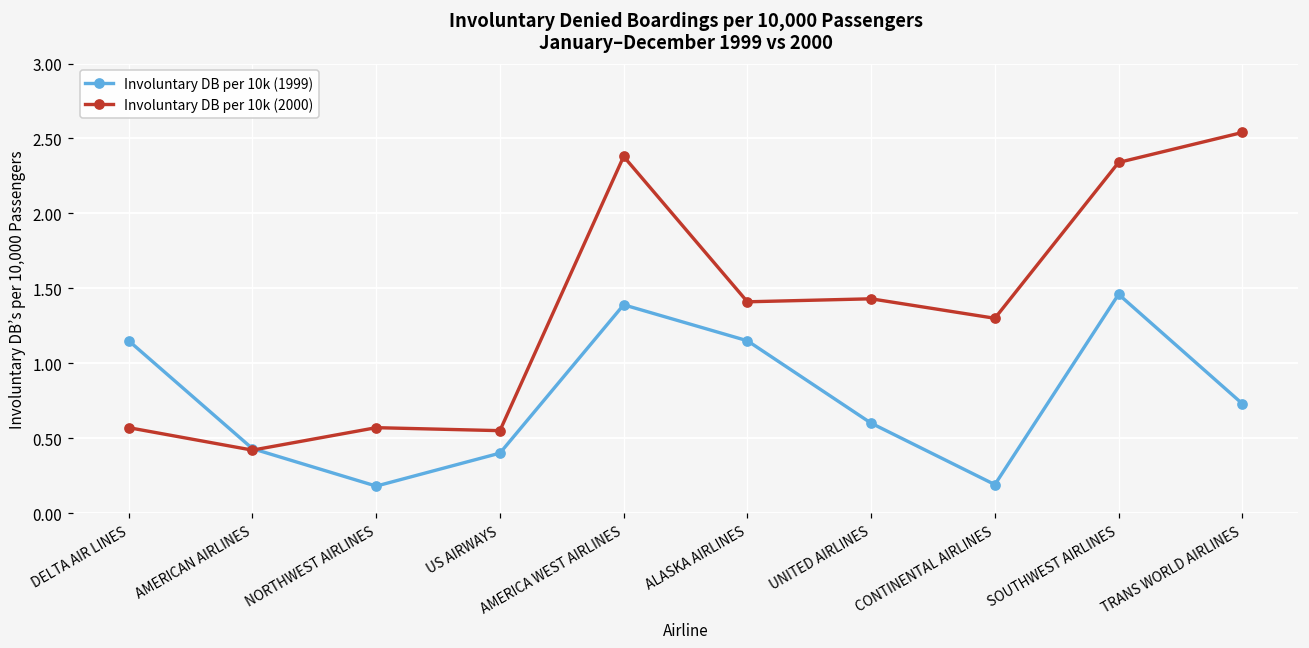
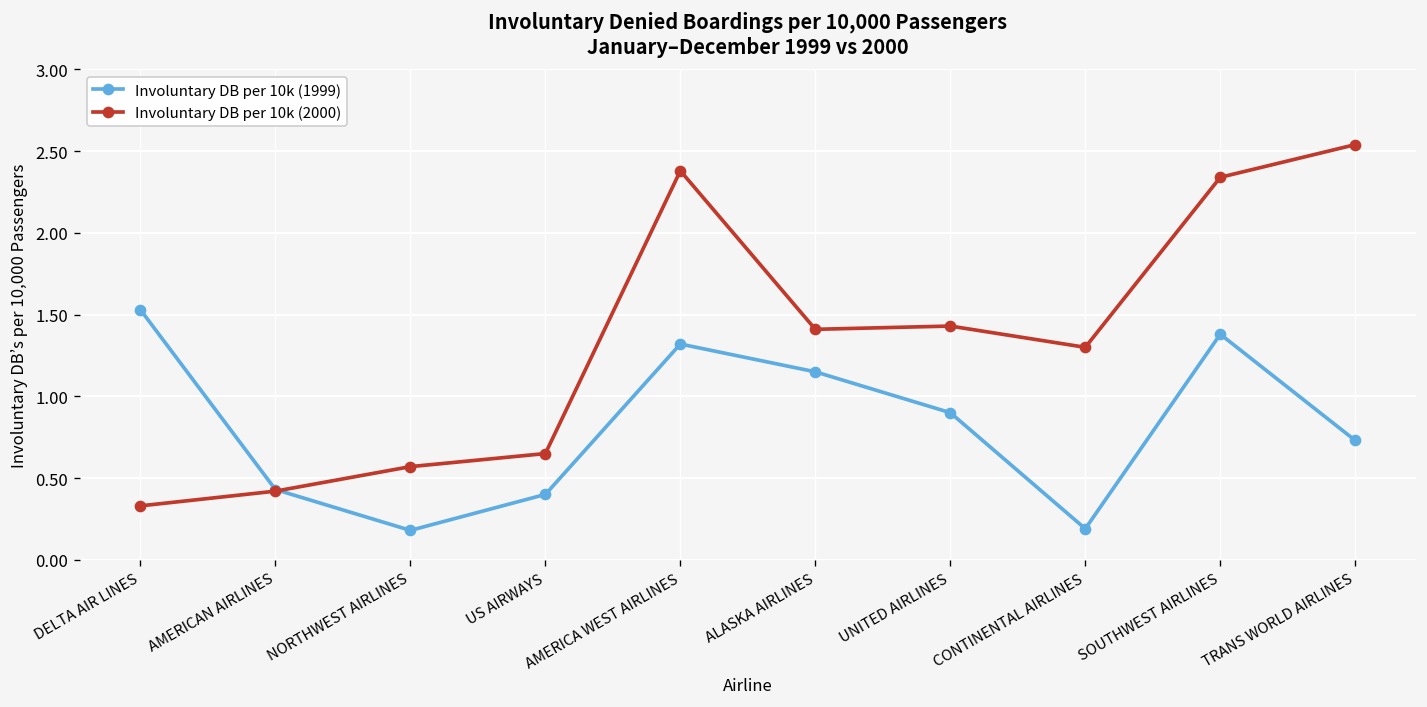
Involuntary DB per 10k (1999), DELTA AIR LINES: 1.15 -> 1.53
Involuntary DB per 10k (2000), DELTA AIR LINES: 0.57 -> 0.33
Involuntary DB per 10k (2000), US AIRWAYS: 0.55 -> 0.65
Involuntary DB per 10k (1999), AMERICA WEST AIRLINES: 1.39 -> 1.32
Involuntary DB per 10k (1999), UNITED AIRLINES: 0.6 -> 0.9
Involuntary DB per 10k (1999), SOUTHWEST AIRLINES: 1.46 -> 1.38
